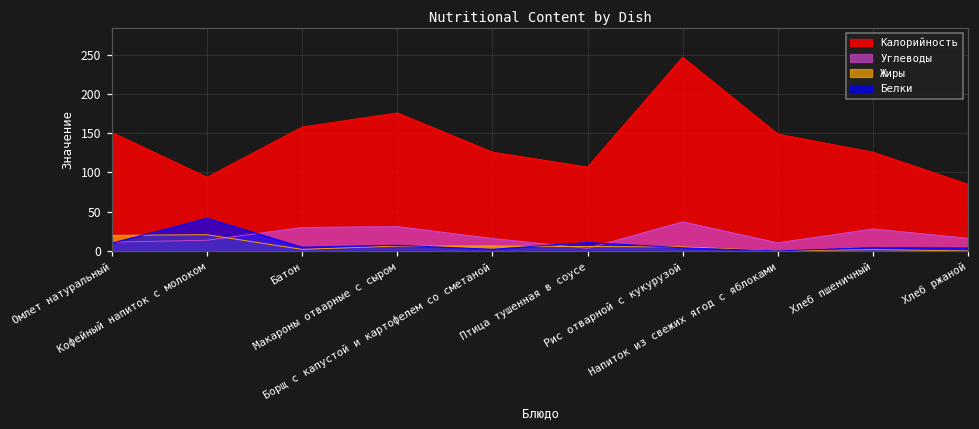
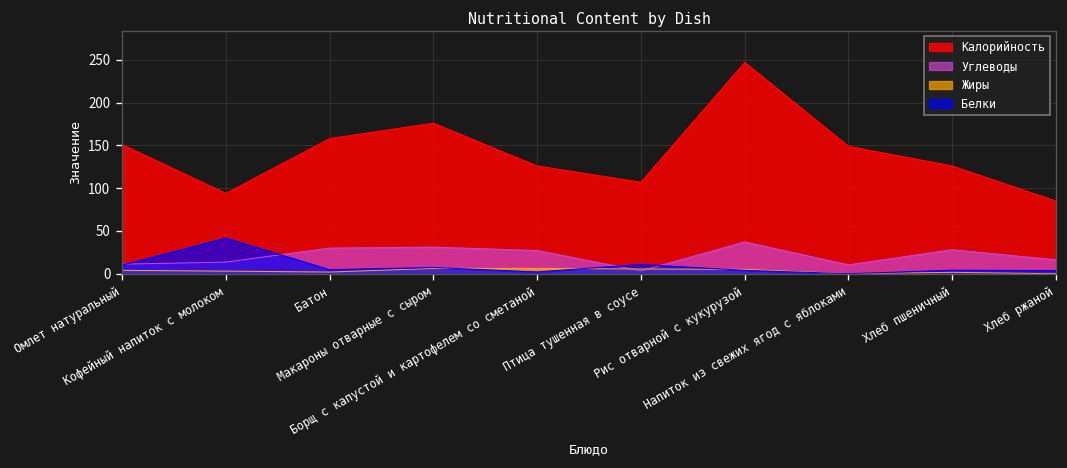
Жиры, Омлет натуральный: 20 -> 0
Жиры, Кофейный напиток с молоком: 20 -> 0
Углеводы, Борщ с капустой и картофелем со сметаной: 20 -> 30
